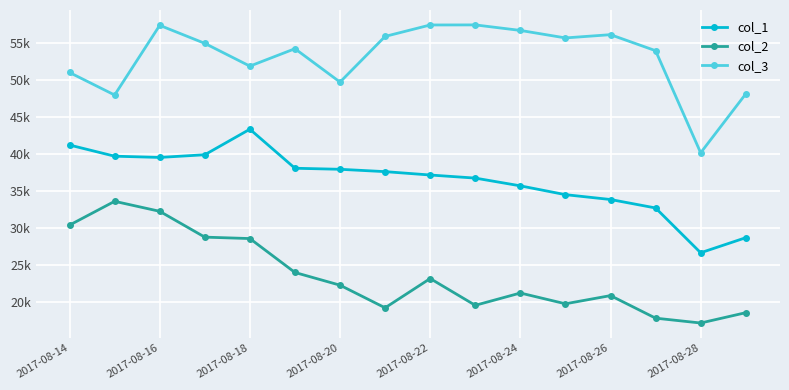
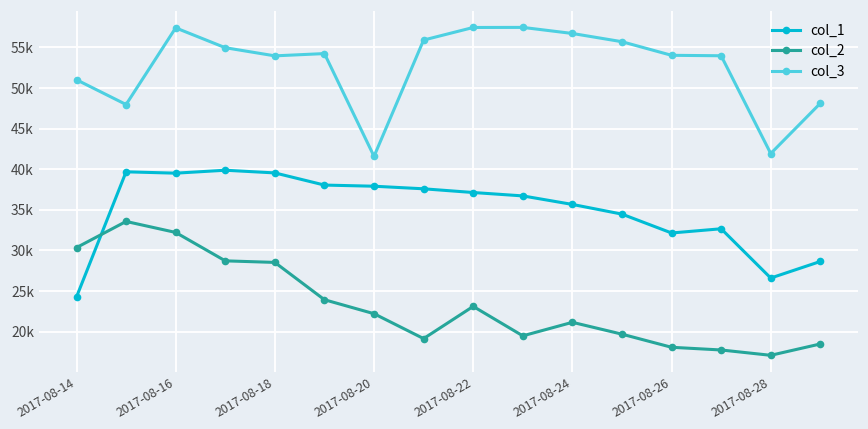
col_1, 2017-08-14: 41000 -> 24000
col_1, 2017-08-18: 43000 -> 40000
col_3, 2017-08-18: 52000 -> 54000
col_3, 2017-08-20: 50000 -> 42000
col_1, 2017-08-26: 34000 -> 32000
col_2, 2017-08-26: 21000 -> 18000
col_3, 2017-08-26: 56000 -> 54000
col_3, 2017-08-28: 40000 -> 42000
